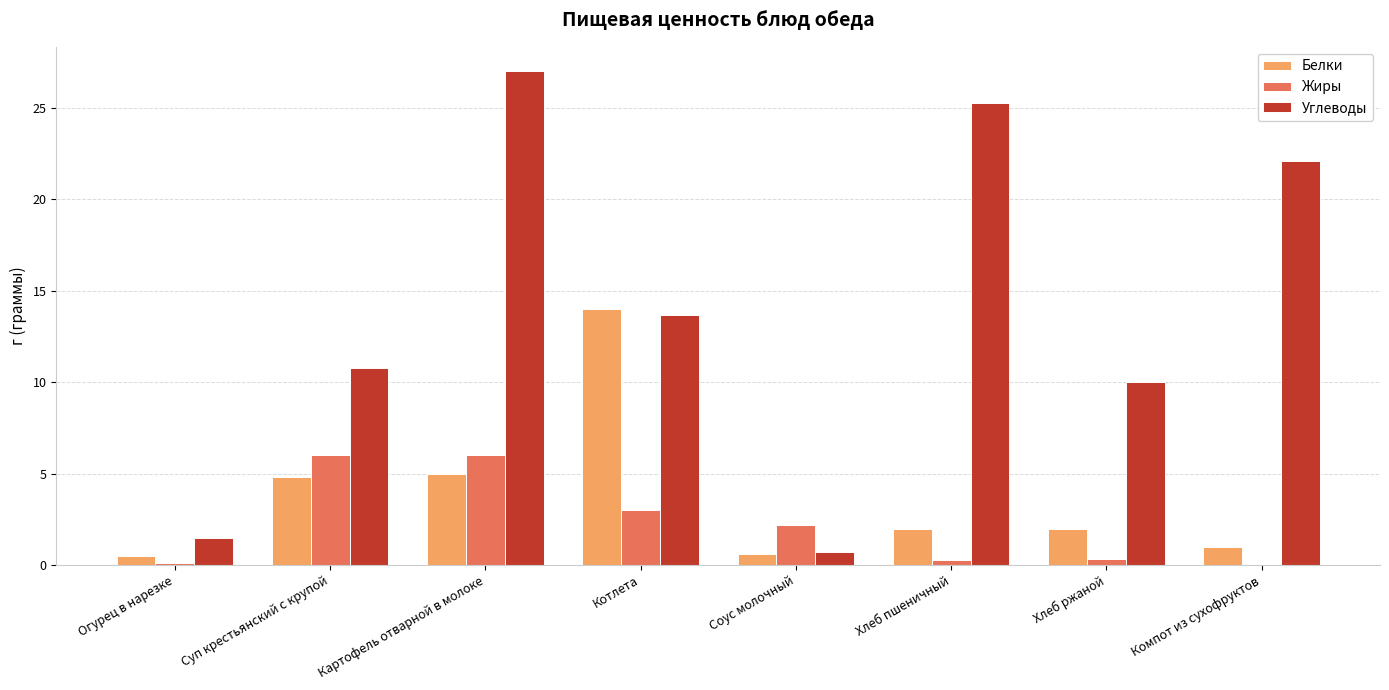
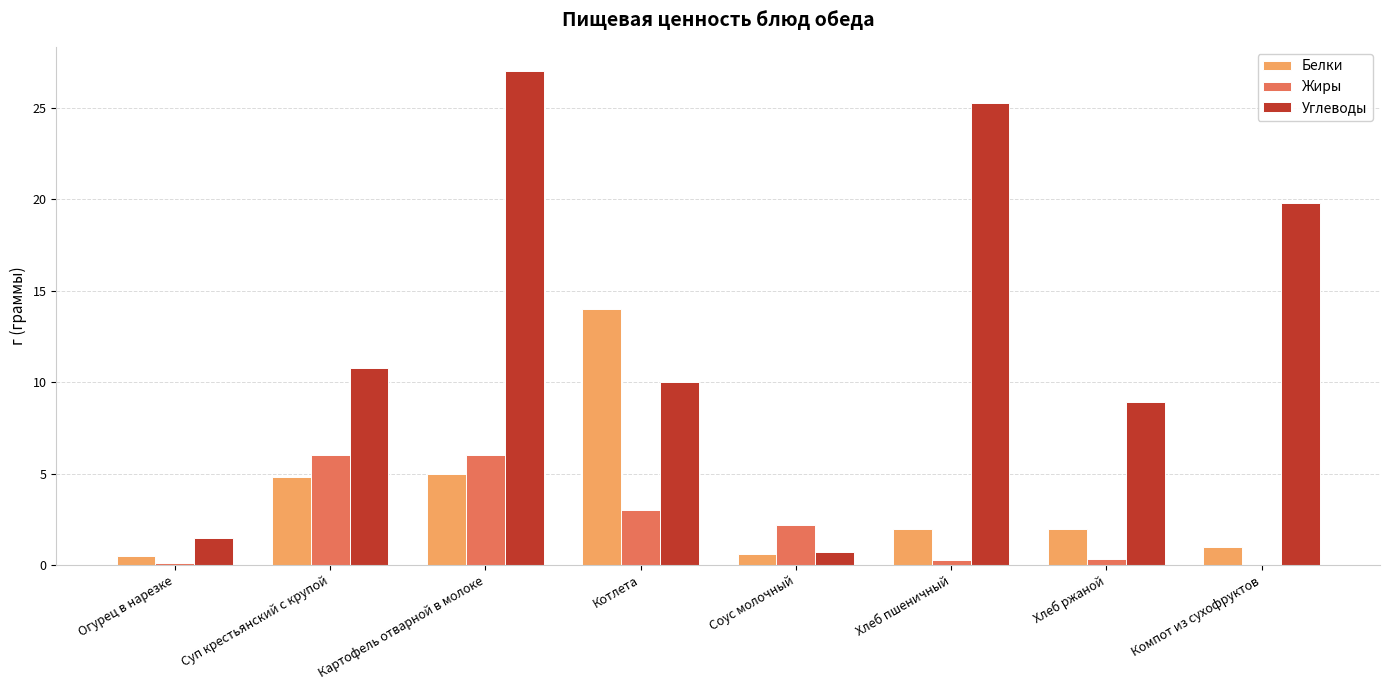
Углеводы, Котлета: 13.7 -> 10.0
Углеводы, Хлеб ржаной: 10.0 -> 8.9
Углеводы, Компот из сухофруктов: 22.1 -> 19.8
